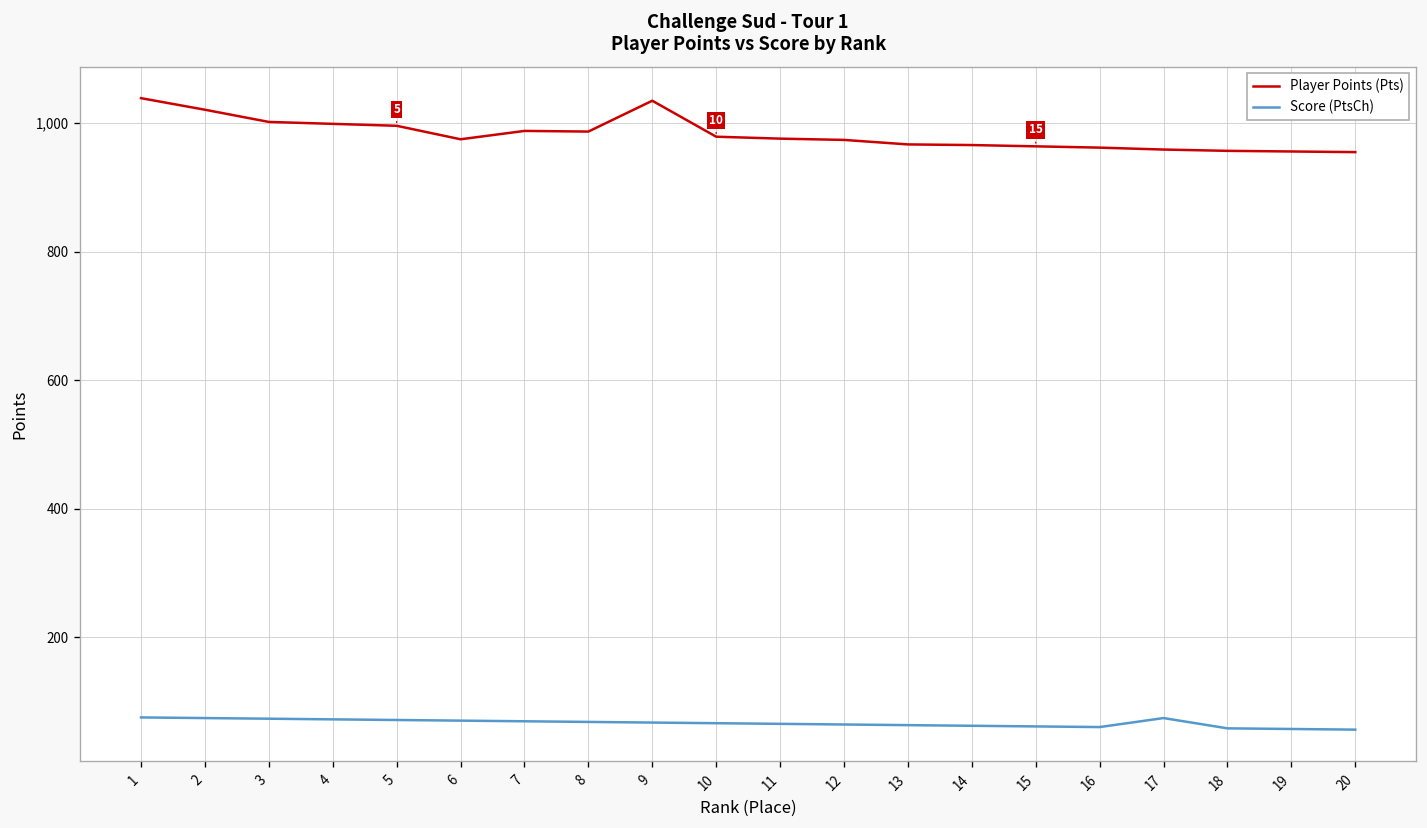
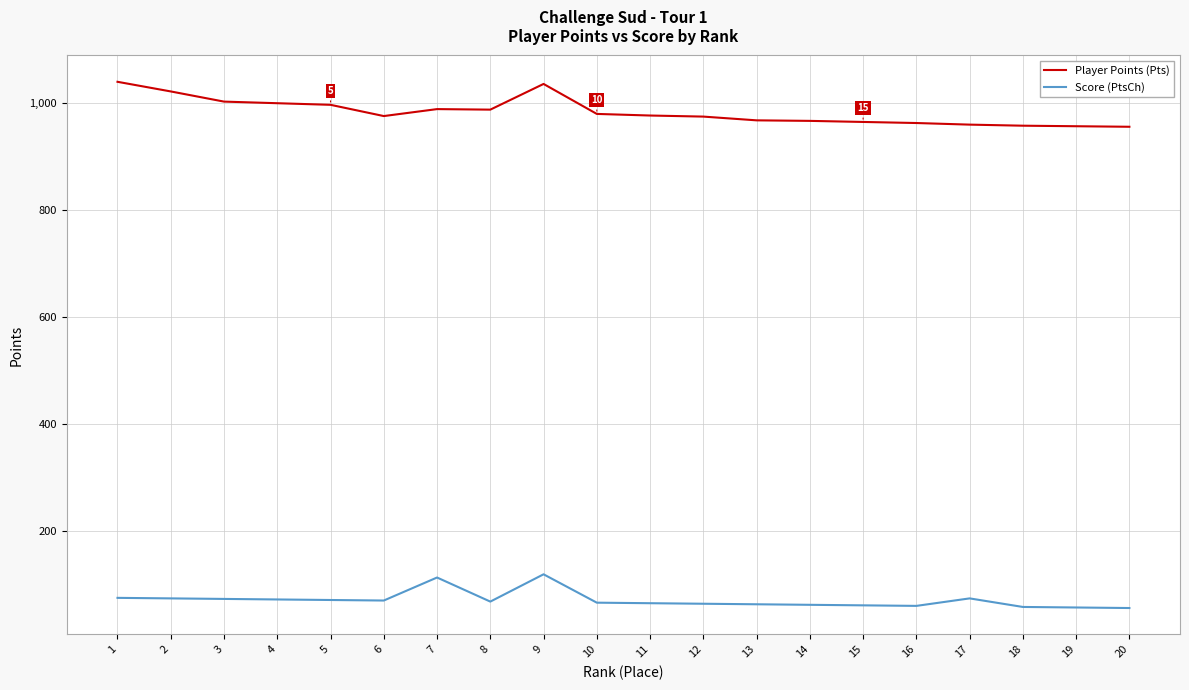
Score (PtsCh), 7: 70 -> 110
Score (PtsCh), 9: 70 -> 120
